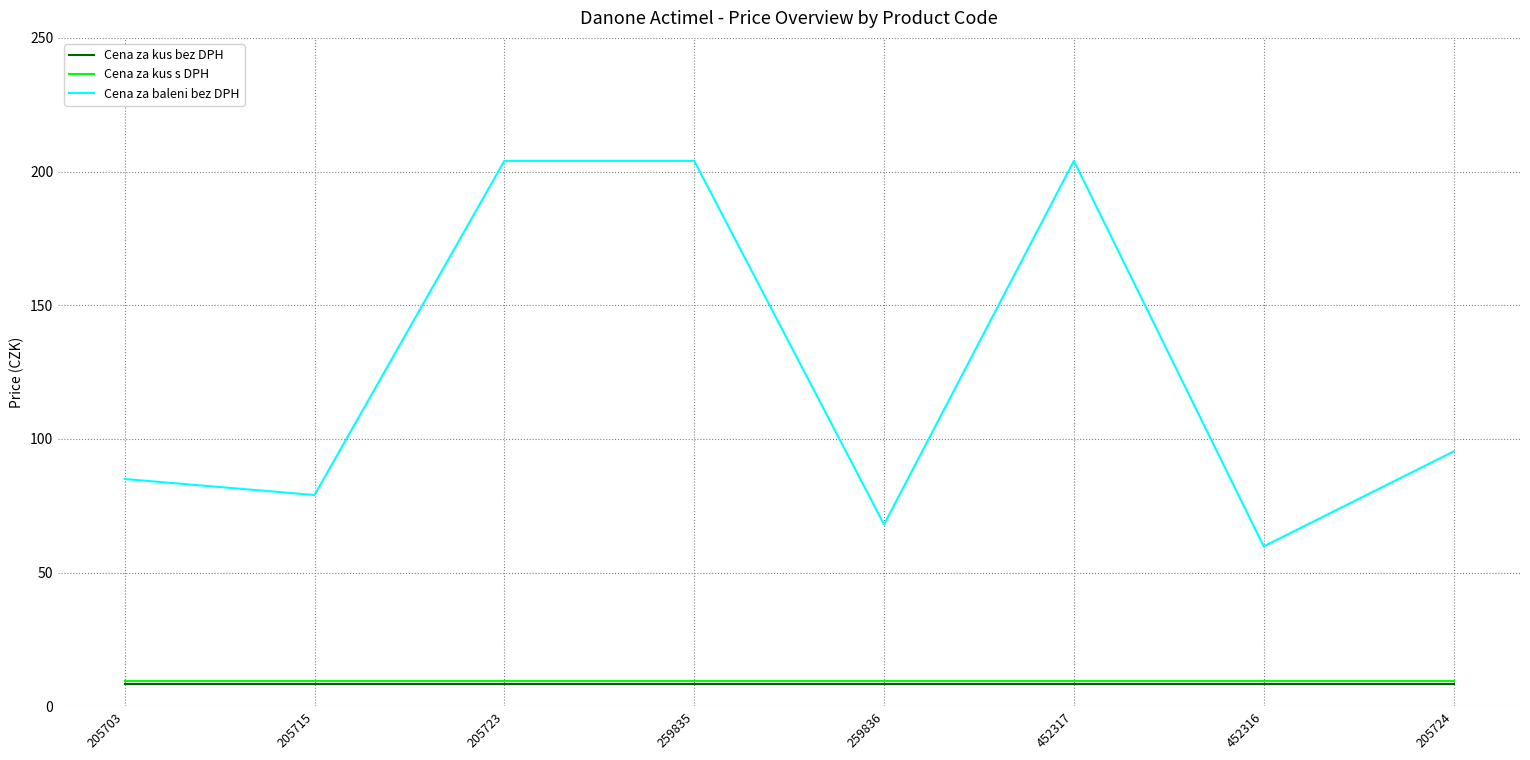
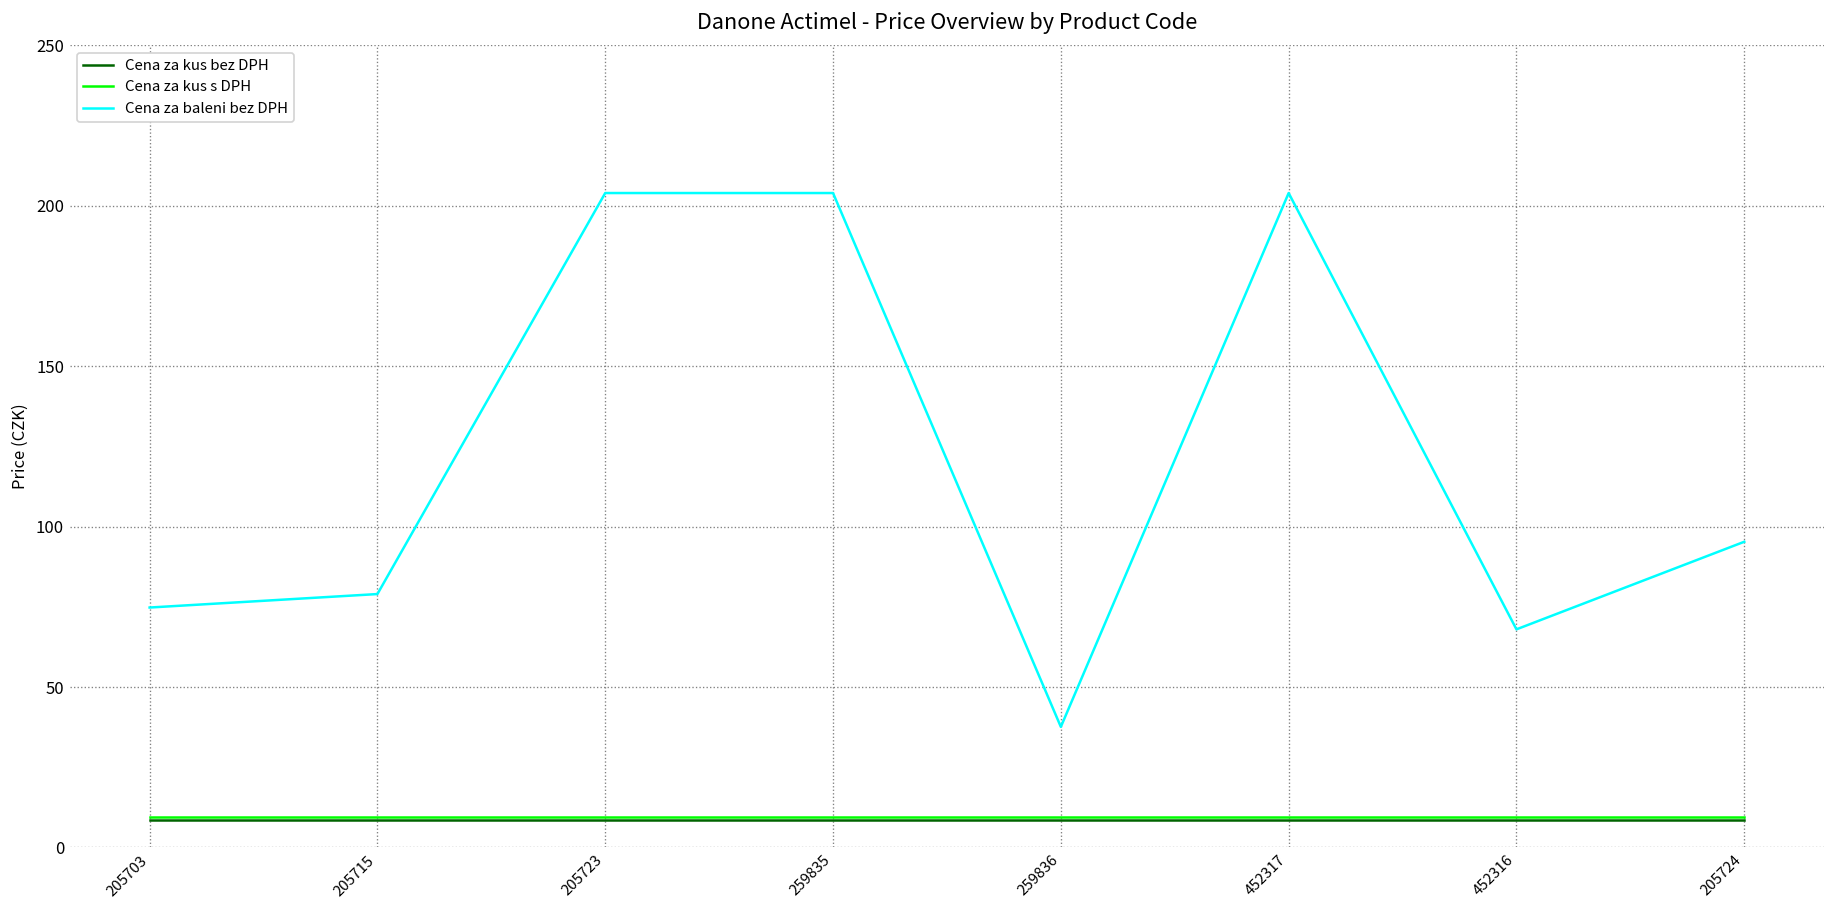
Cena za baleni bez DPH, 205703: 85 -> 75
Cena za baleni bez DPH, 259836: 68 -> 38
Cena za baleni bez DPH, 452316: 60 -> 68
